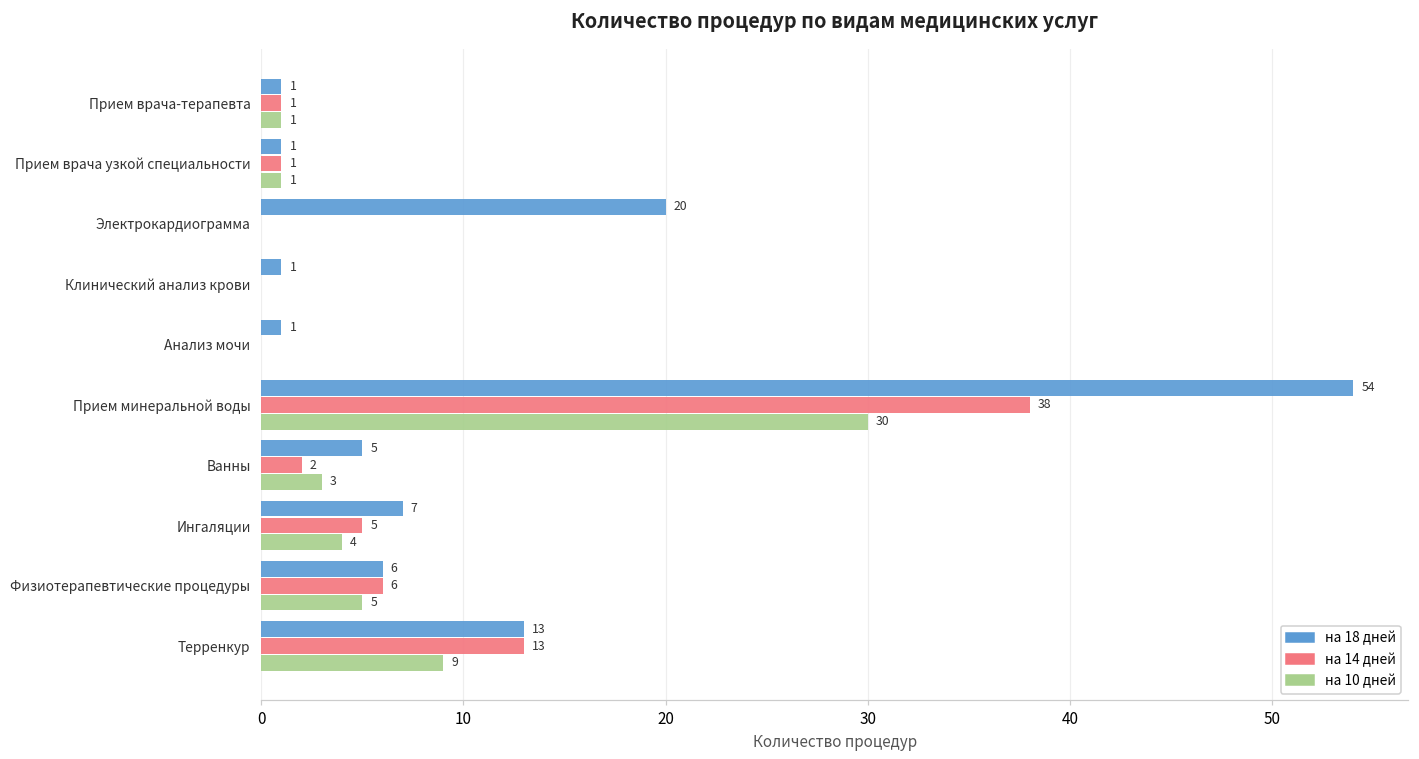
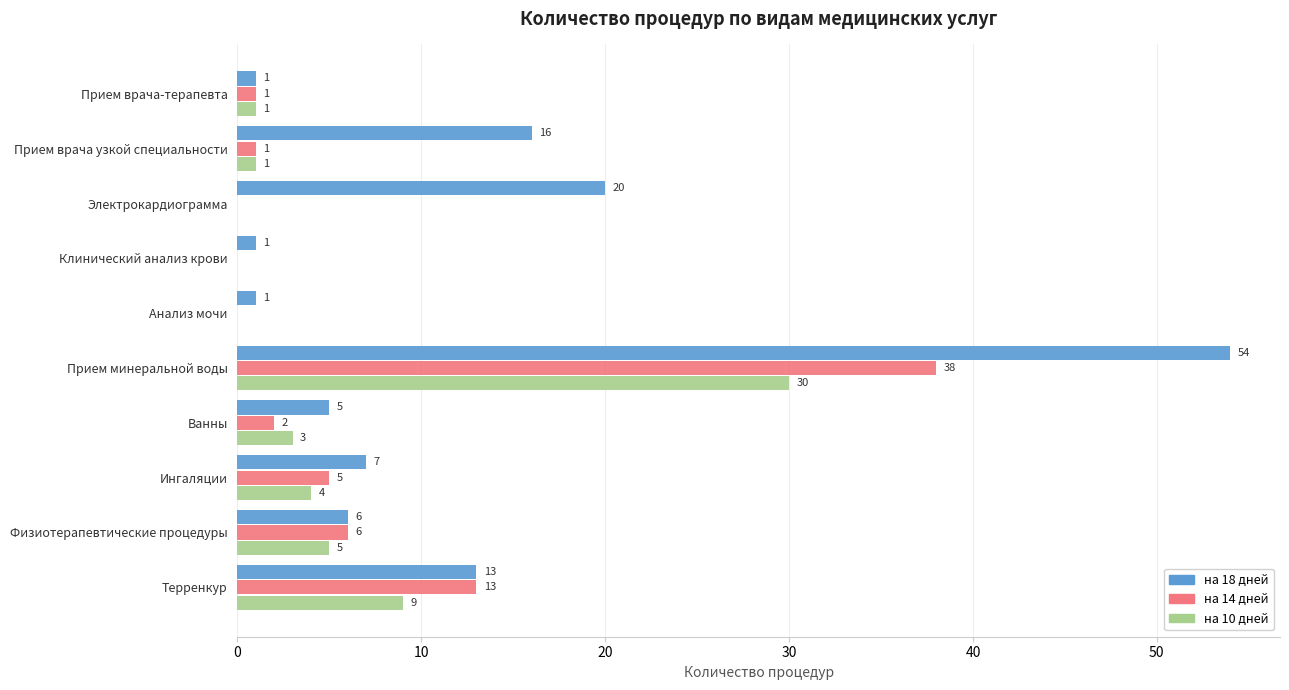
на 18 дней, Прием врача узкой специальности: 1 -> 16
